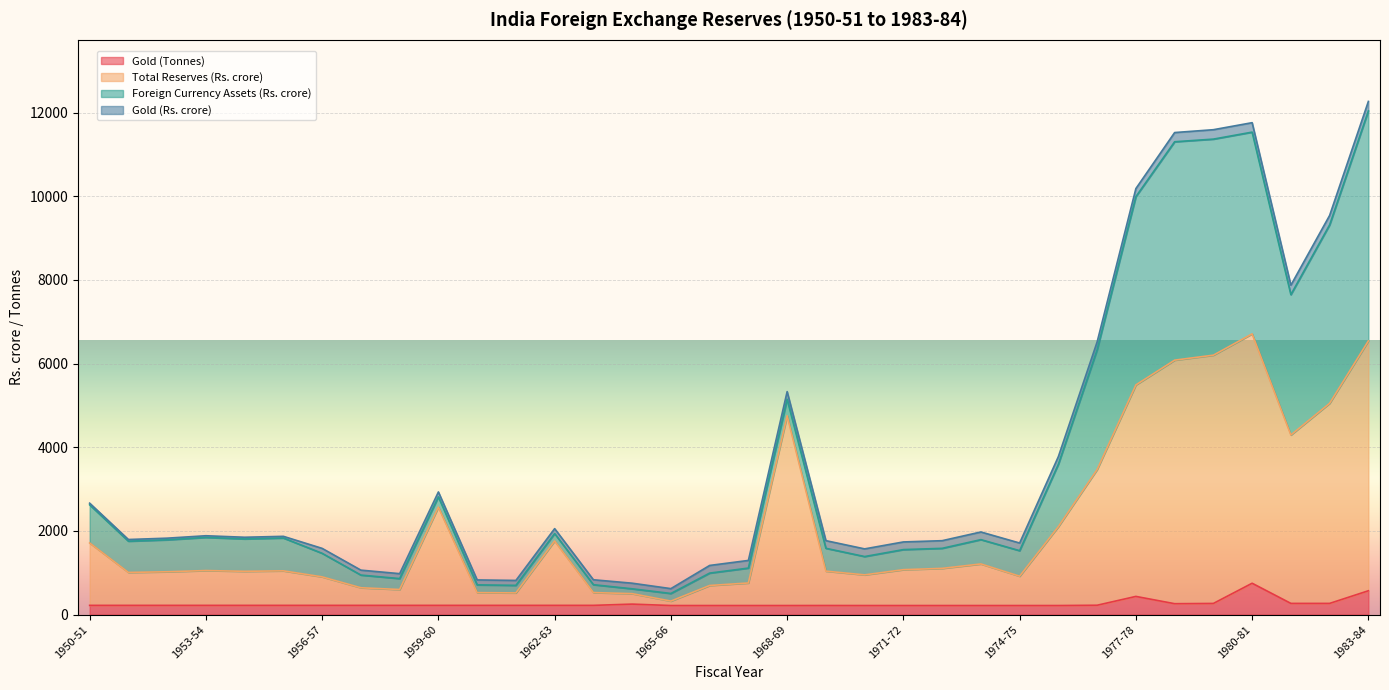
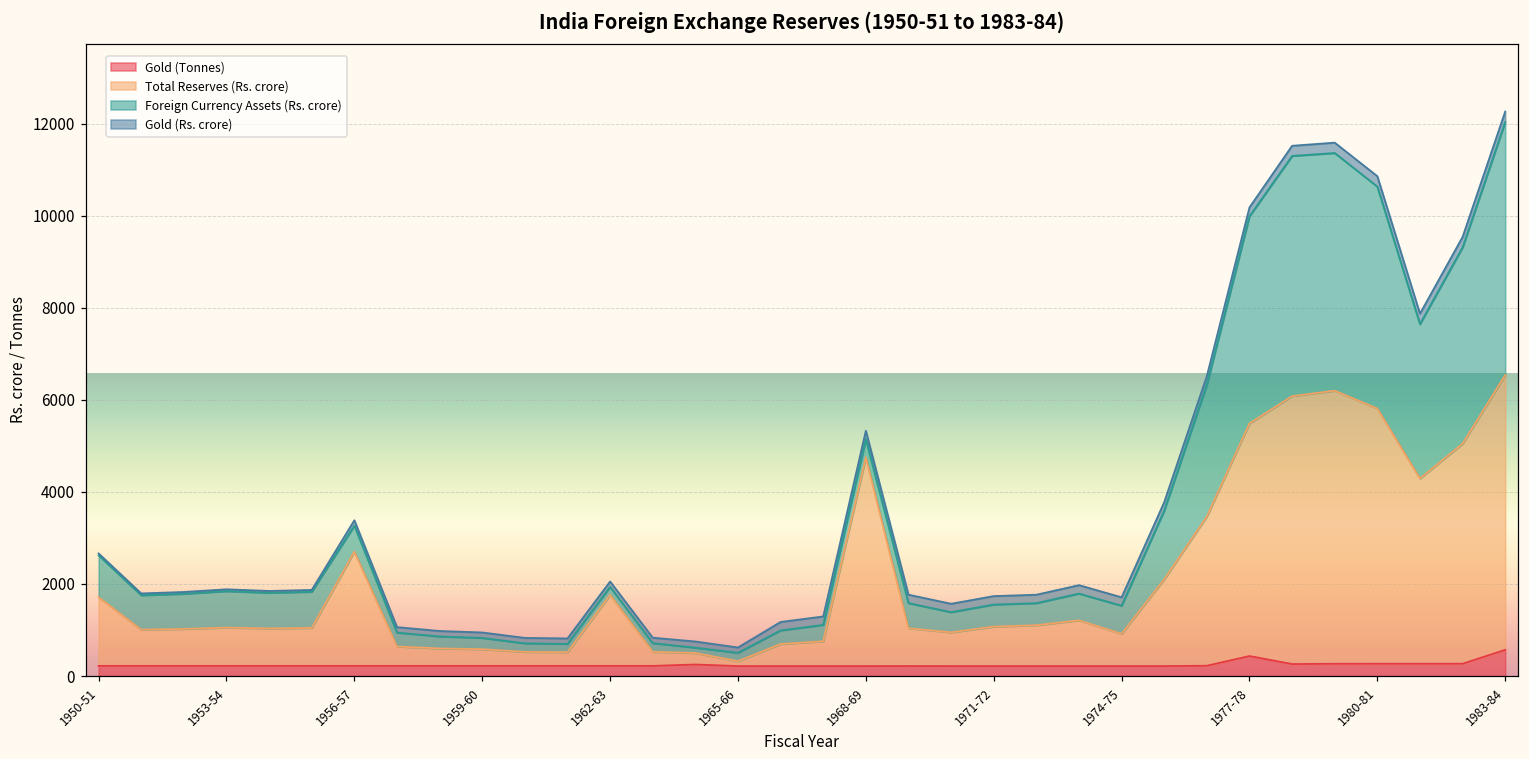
Total Reserves (Rs. crore), 1956-57: 700 -> 2500
Total Reserves (Rs. crore), 1959-60: 2300 -> 400
Gold (Tonnes), 1980-81: 700 -> 300
Total Reserves (Rs. crore), 1980-81: 6000 -> 5500
